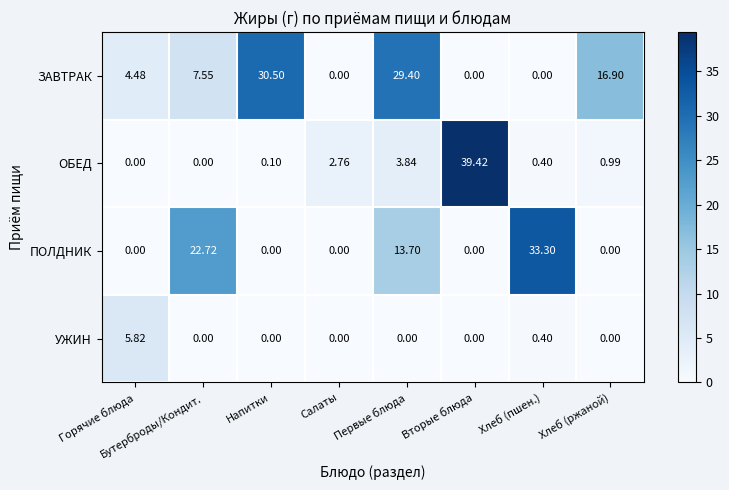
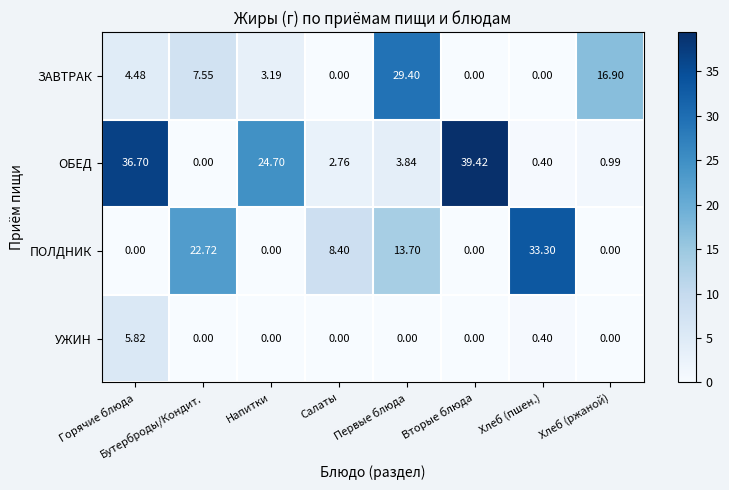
ЗАВТРАК, Напитки: 30.50 -> 3.19
ОБЕД, Горячие блюда: 0.00 -> 36.70
ОБЕД, Напитки: 0.10 -> 24.70
ПОЛДНИК, Салаты: 0.00 -> 8.40
